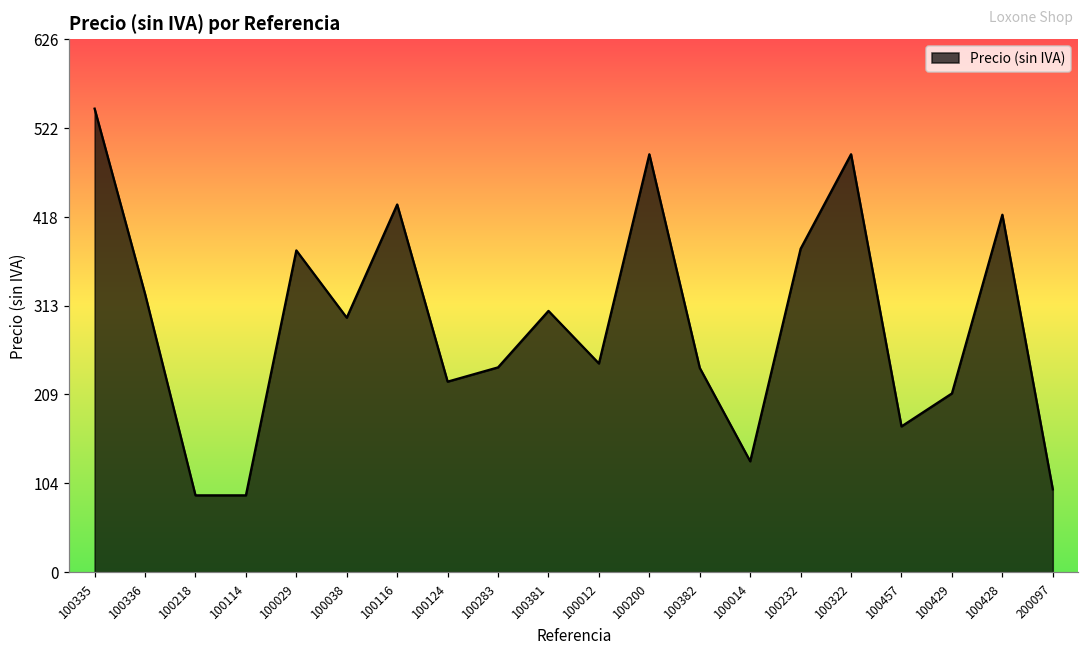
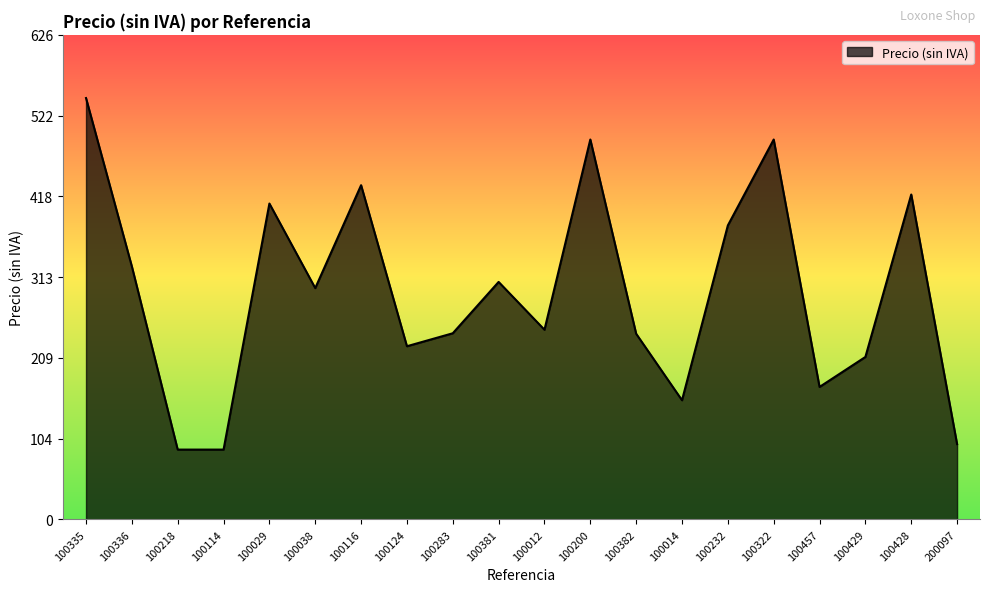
100029: 380 -> 410
100014: 130 -> 150
